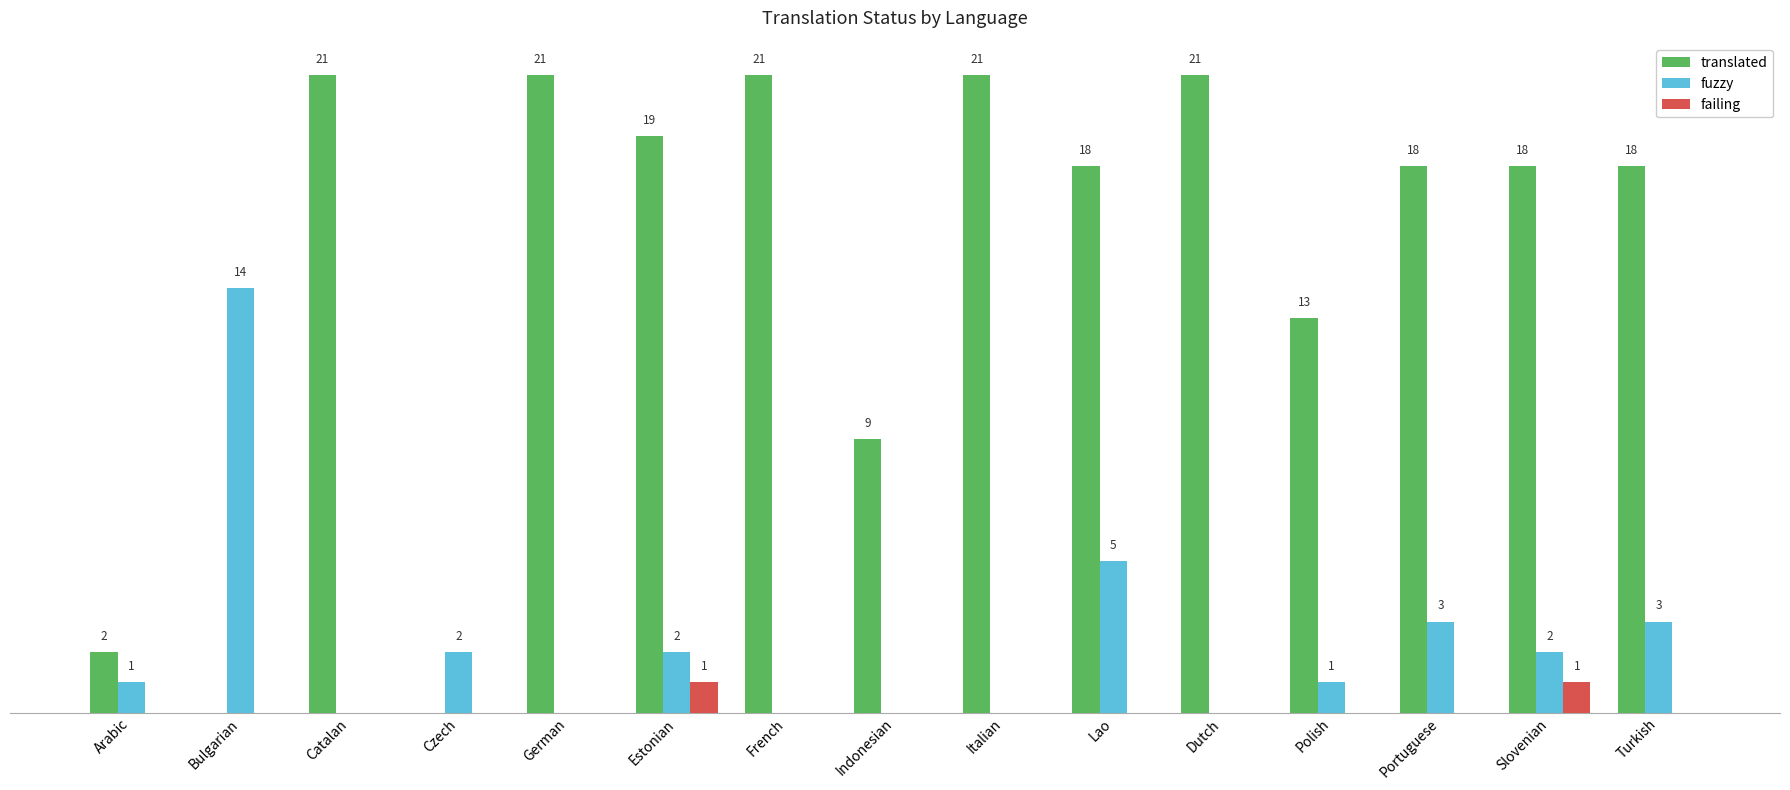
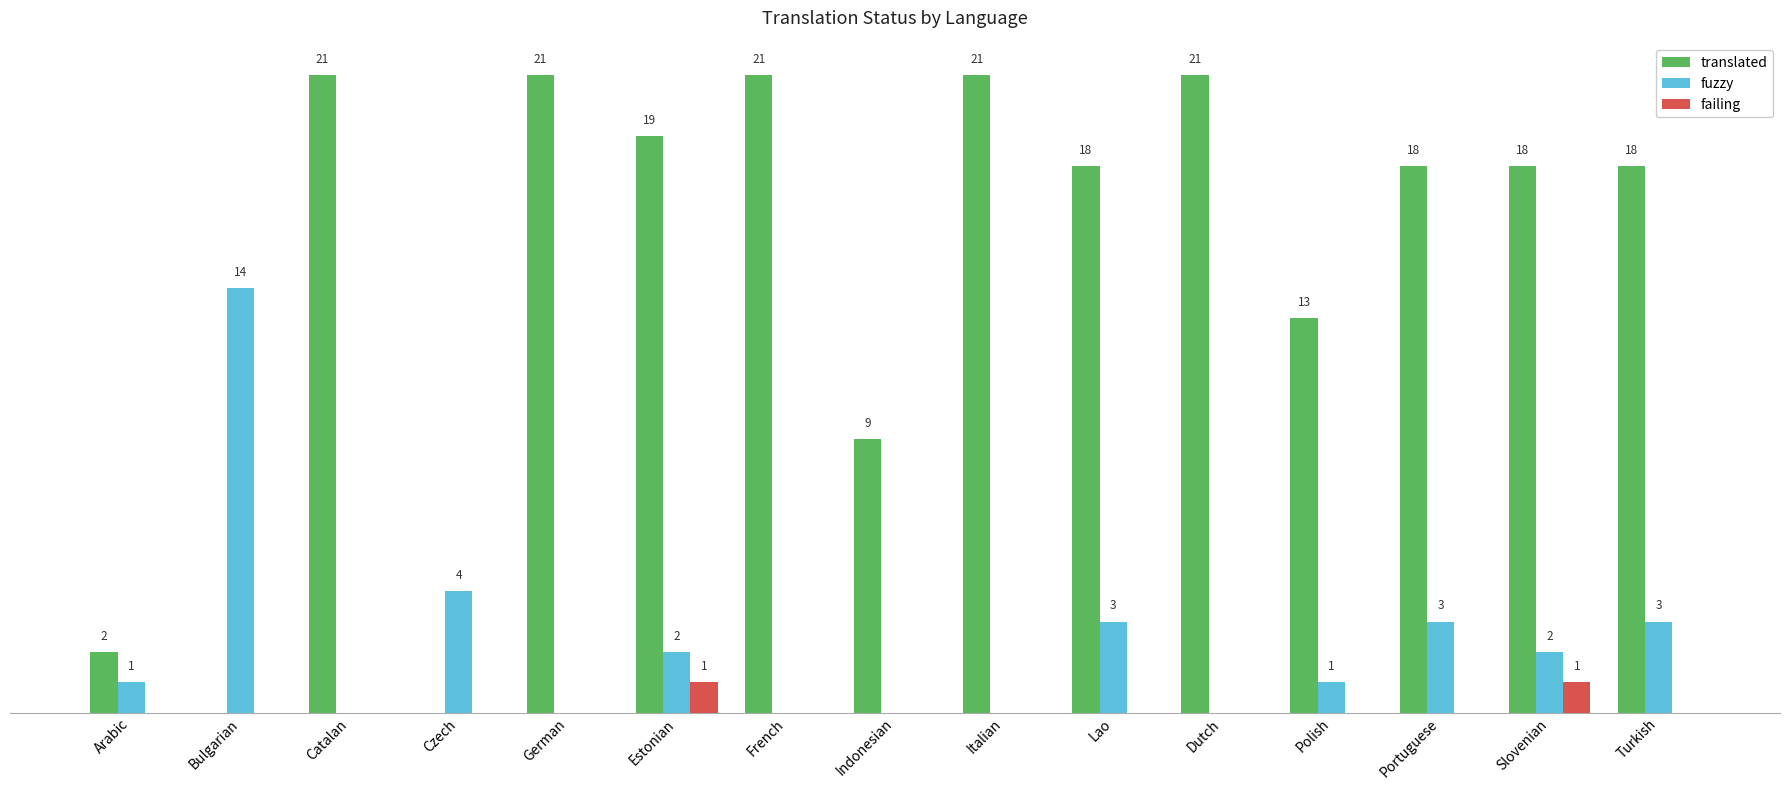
fuzzy, Czech: 2 -> 4
fuzzy, Lao: 5 -> 3
